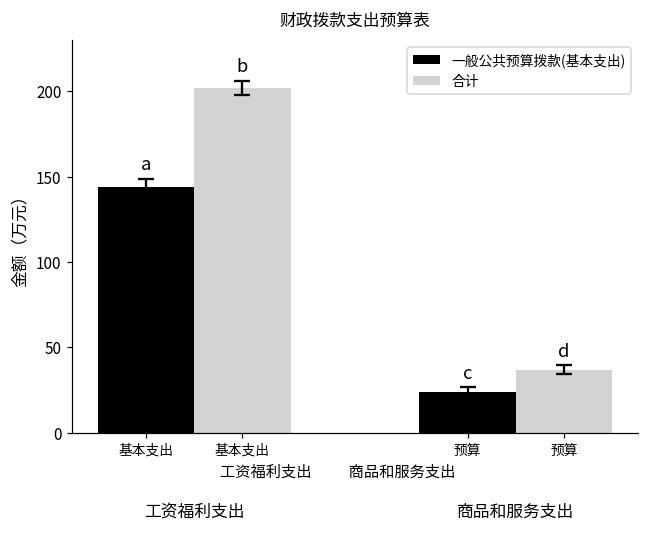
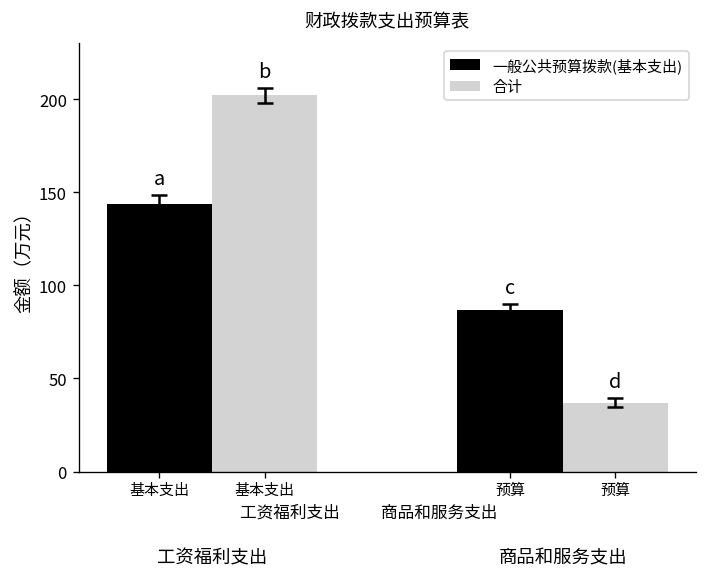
一般公共预算拨款(基本支出), 预算: 24 -> 87
